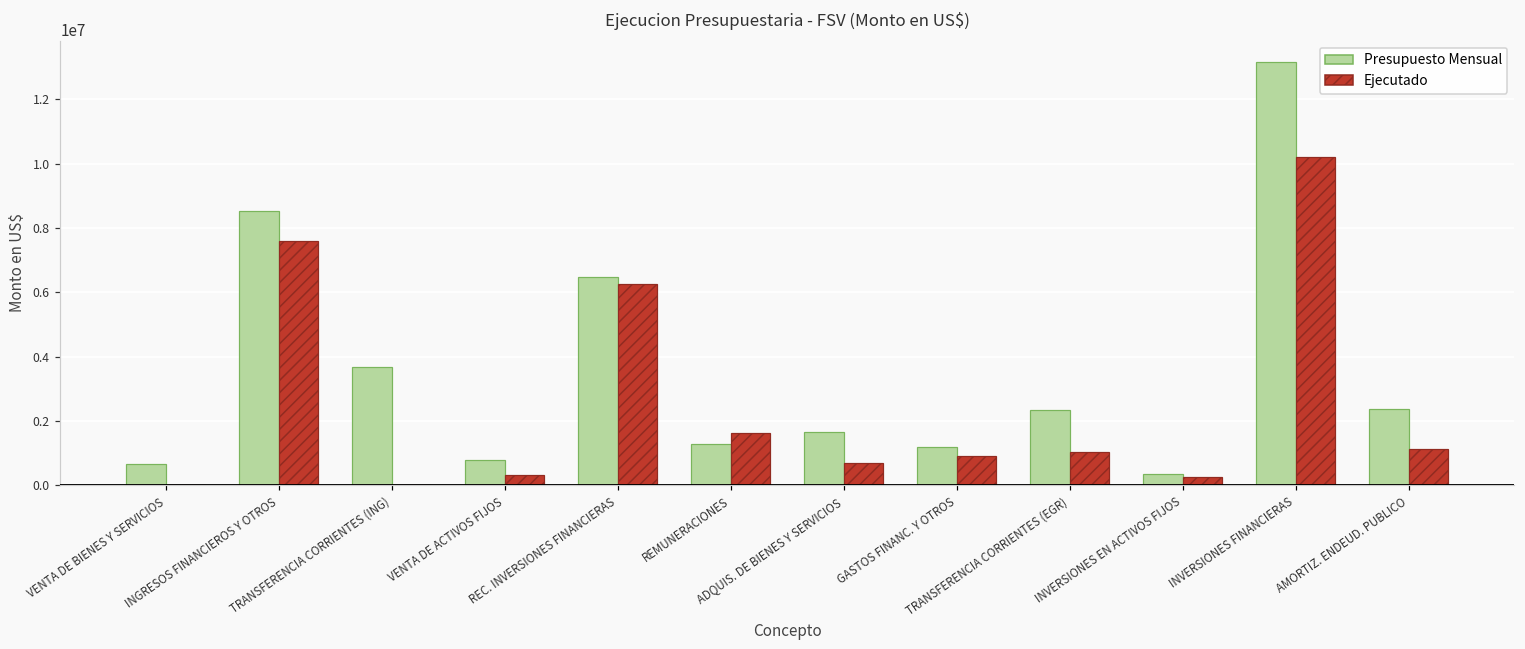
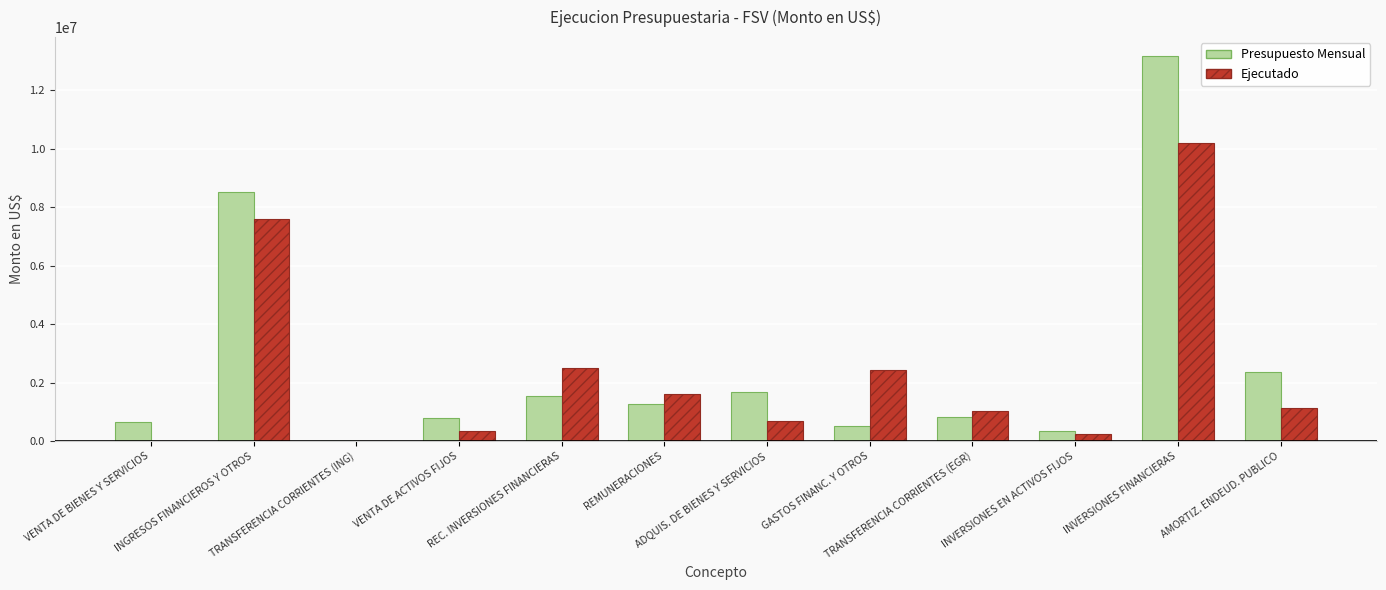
Presupuesto Mensual, TRANSFERENCIA CORRIENTES (ING): 3700000 -> 0
Presupuesto Mensual, REC. INVERSIONES FINANCIERAS: 6500000 -> 1600000
Ejecutado, REC. INVERSIONES FINANCIERAS: 6300000 -> 2500000
Presupuesto Mensual, GASTOS FINANC. Y OTROS: 1200000 -> 500000
Ejecutado, GASTOS FINANC. Y OTROS: 900000 -> 2400000
Presupuesto Mensual, TRANSFERENCIA CORRIENTES (EGR): 2400000 -> 800000
